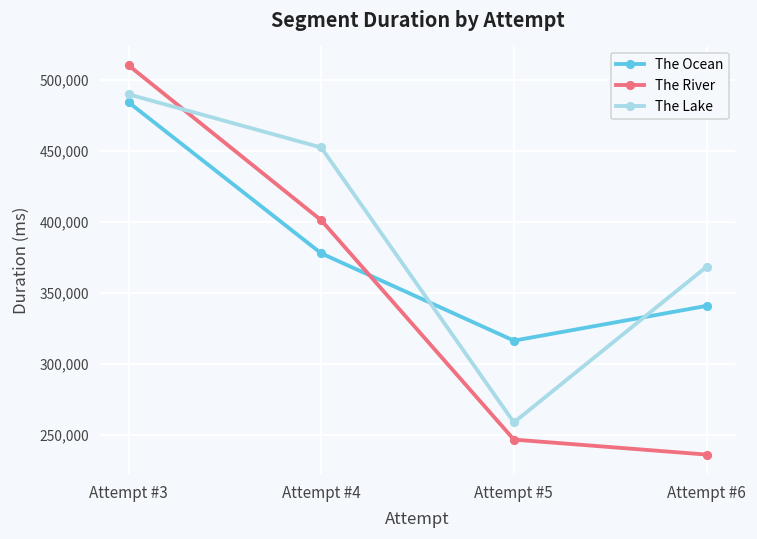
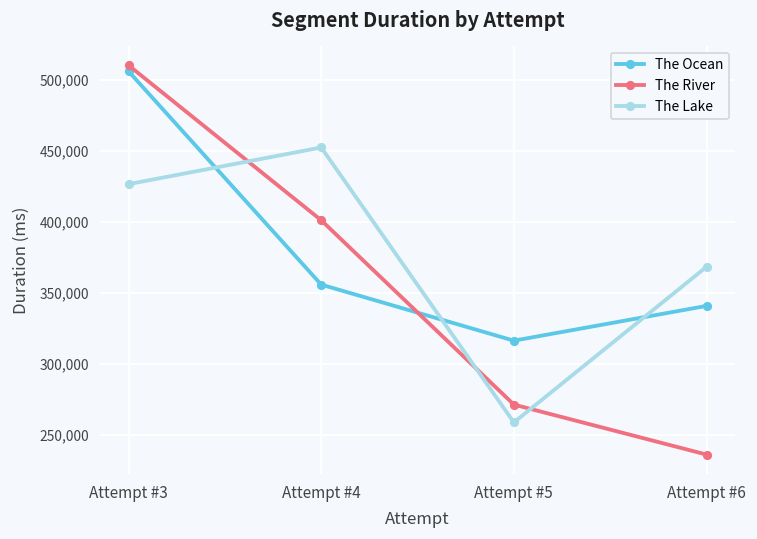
The Ocean, Attempt #3: 484,000 -> 506,000
The Lake, Attempt #3: 490,000 -> 427,000
The Ocean, Attempt #4: 378,000 -> 356,000
The River, Attempt #5: 247,000 -> 271,000
